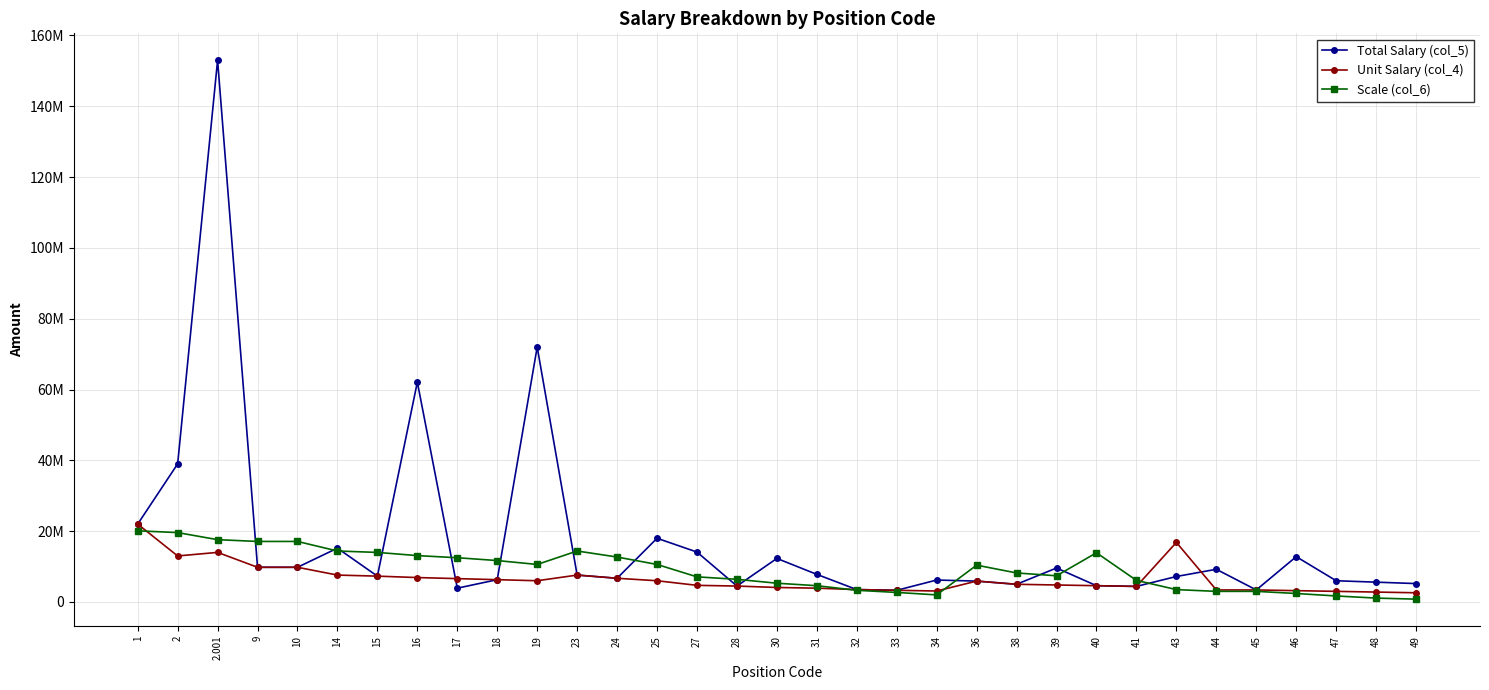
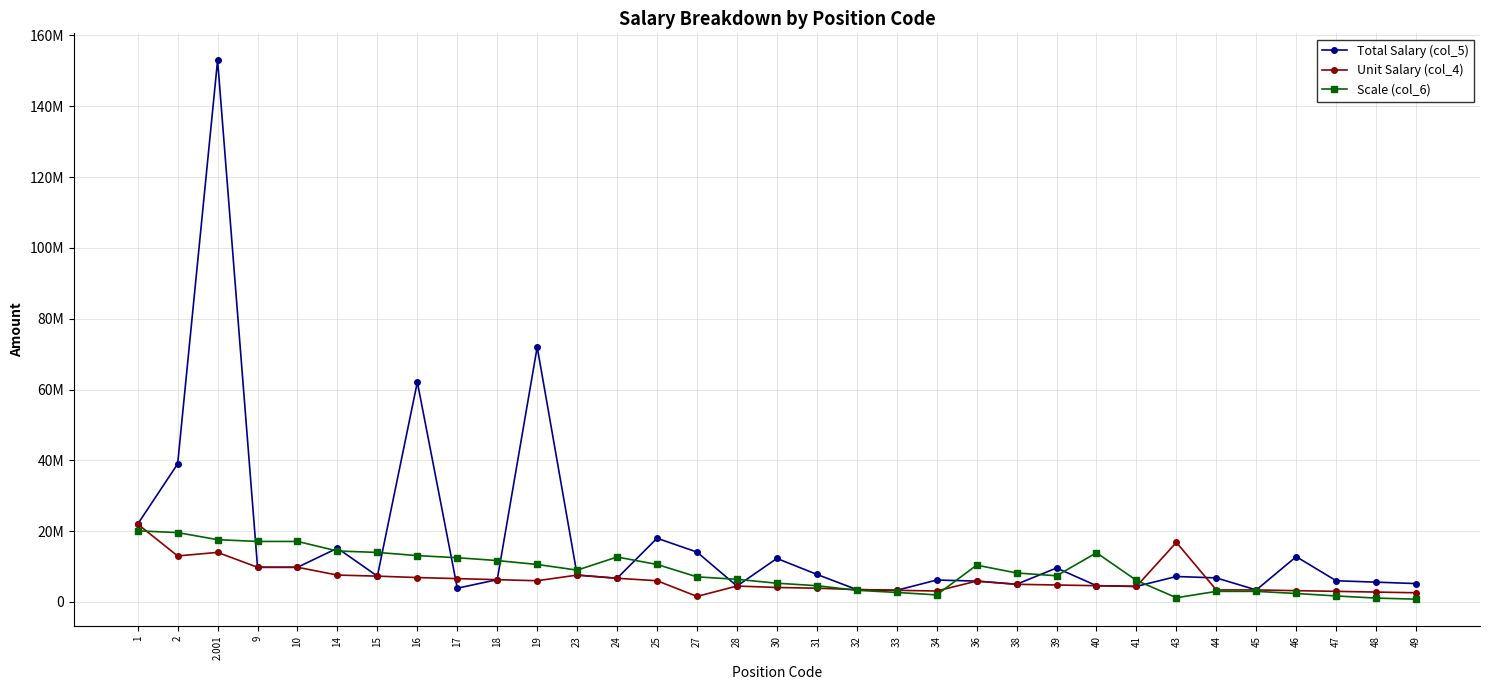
Scale (col_6), 23: 14000000 -> 9000000
Unit Salary (col_4), 27: 5000000 -> 2000000
Scale (col_6), 43: 4000000 -> 1000000
Total Salary (col_5), 44: 9000000 -> 7000000
